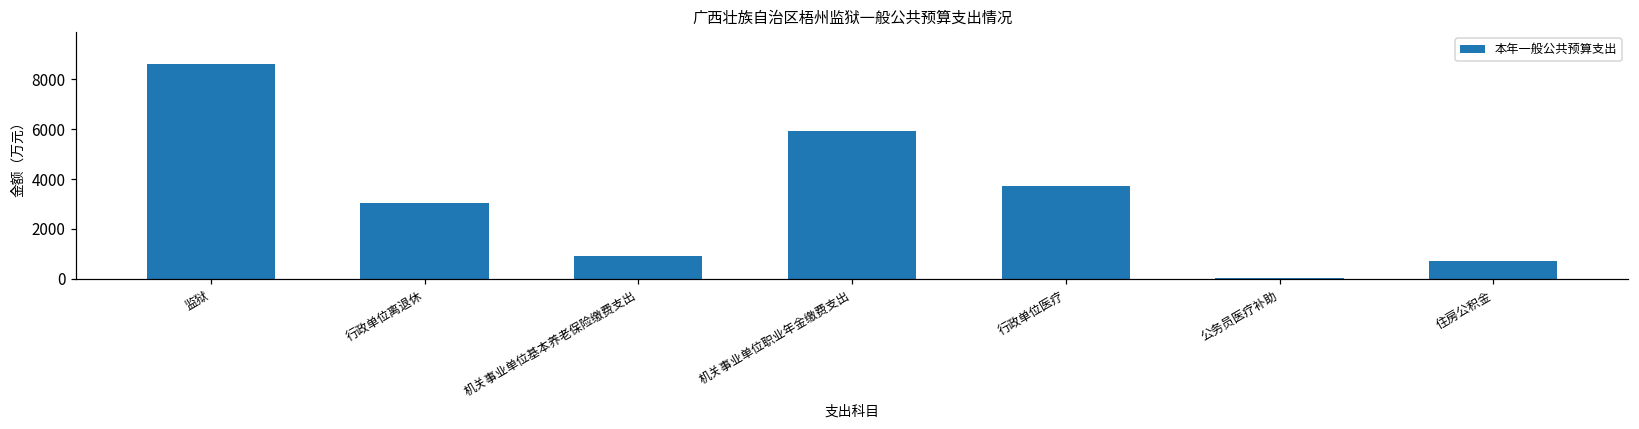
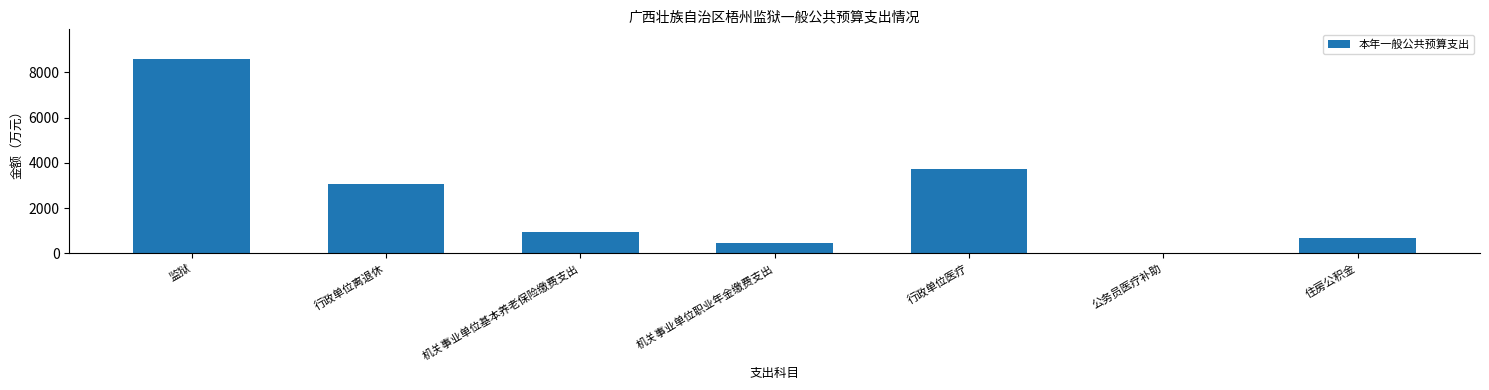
机关事业单位职业年金缴费支出: 5900 -> 500
